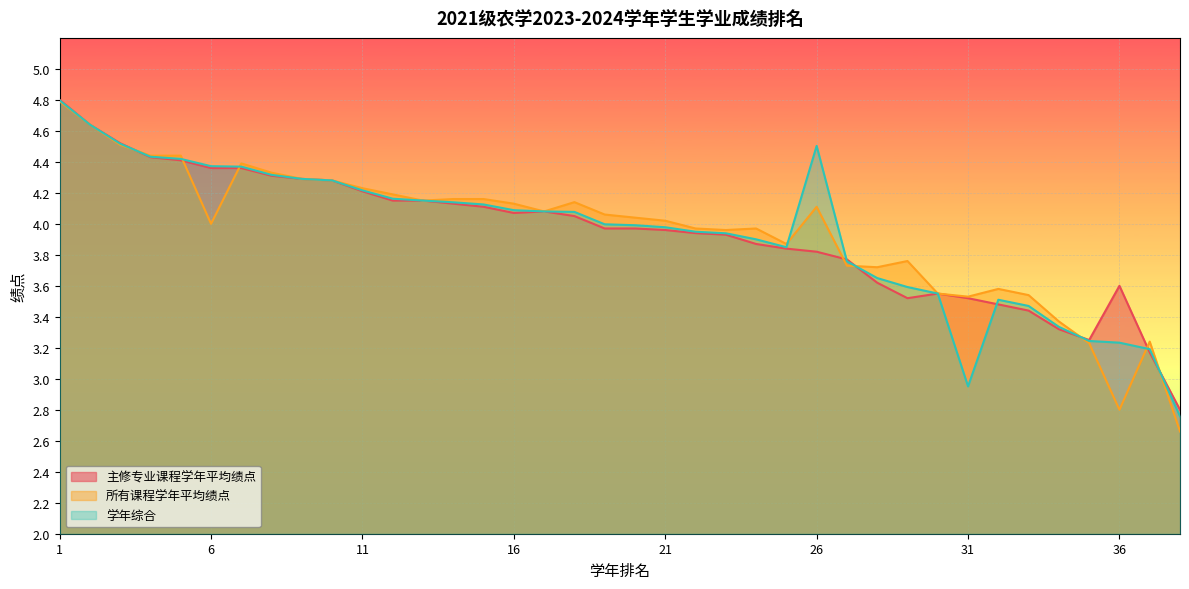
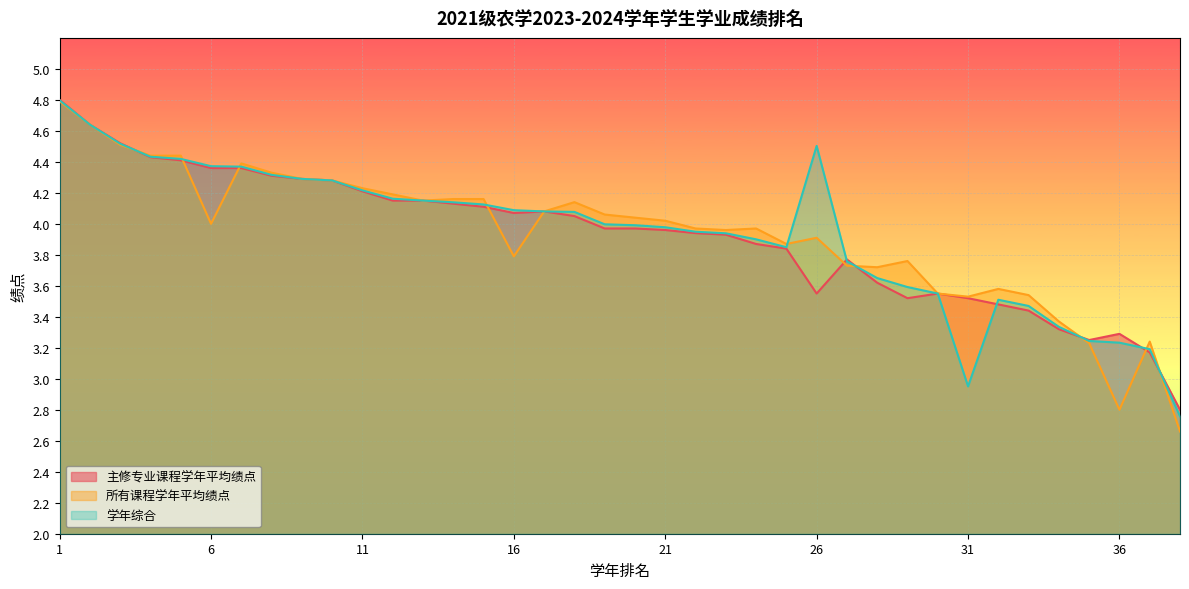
所有课程学年平均绩点, 16: 4.13 -> 3.79
主修专业课程学年平均绩点, 26: 3.82 -> 3.55
所有课程学年平均绩点, 26: 4.11 -> 3.91
主修专业课程学年平均绩点, 36: 3.60 -> 3.29
